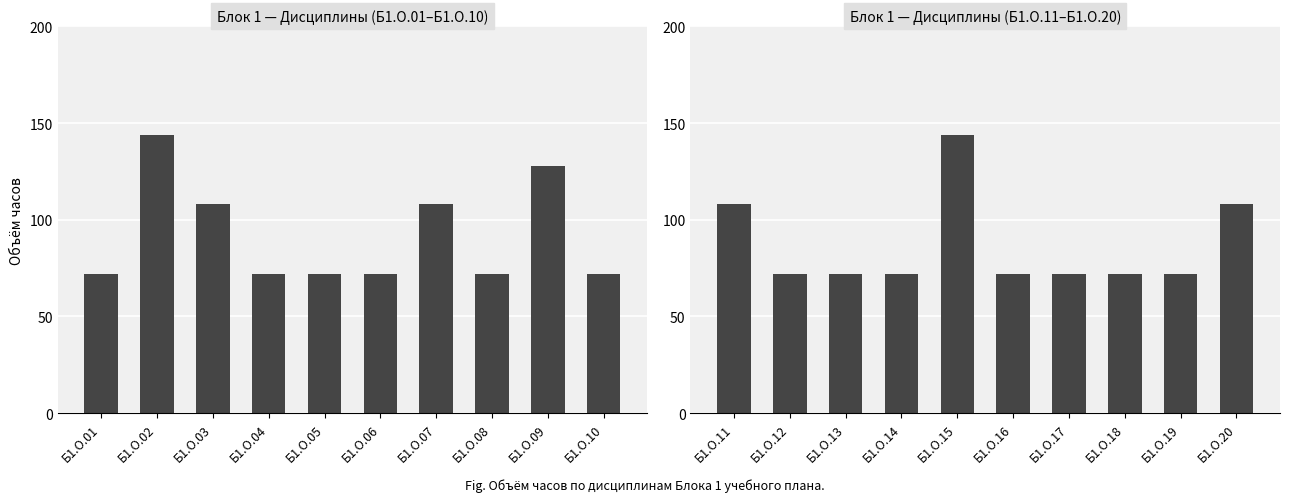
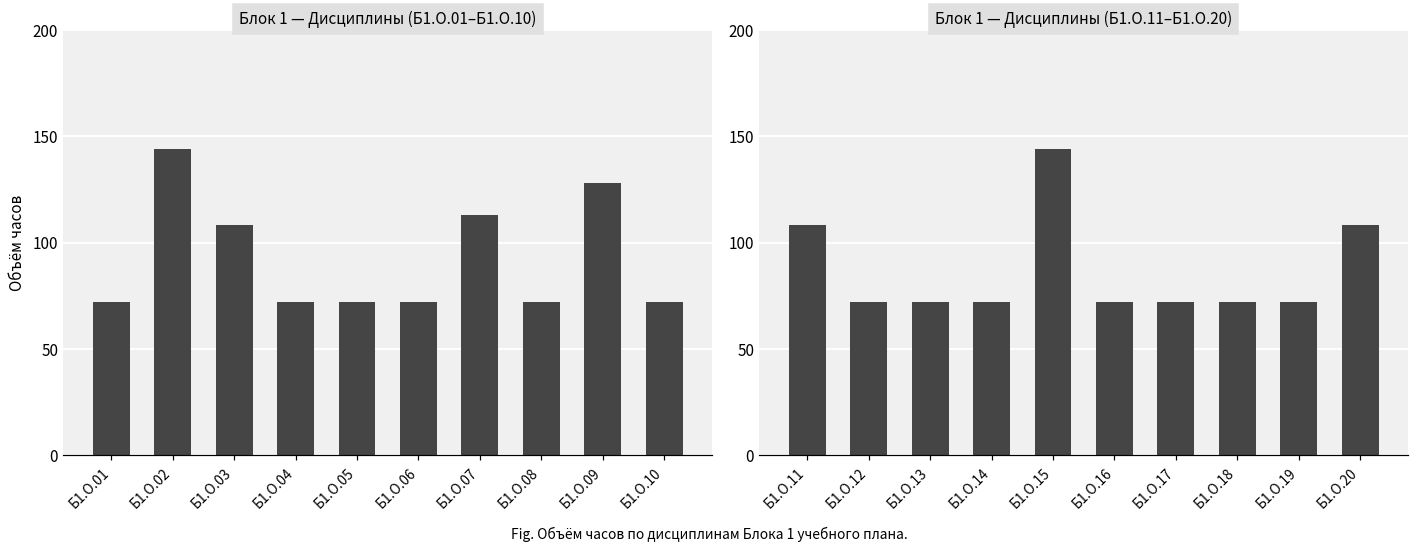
Блок 1 — Дисциплины (Б1.О.01–Б1.О.10), Б1.О.07: 108 -> 113
